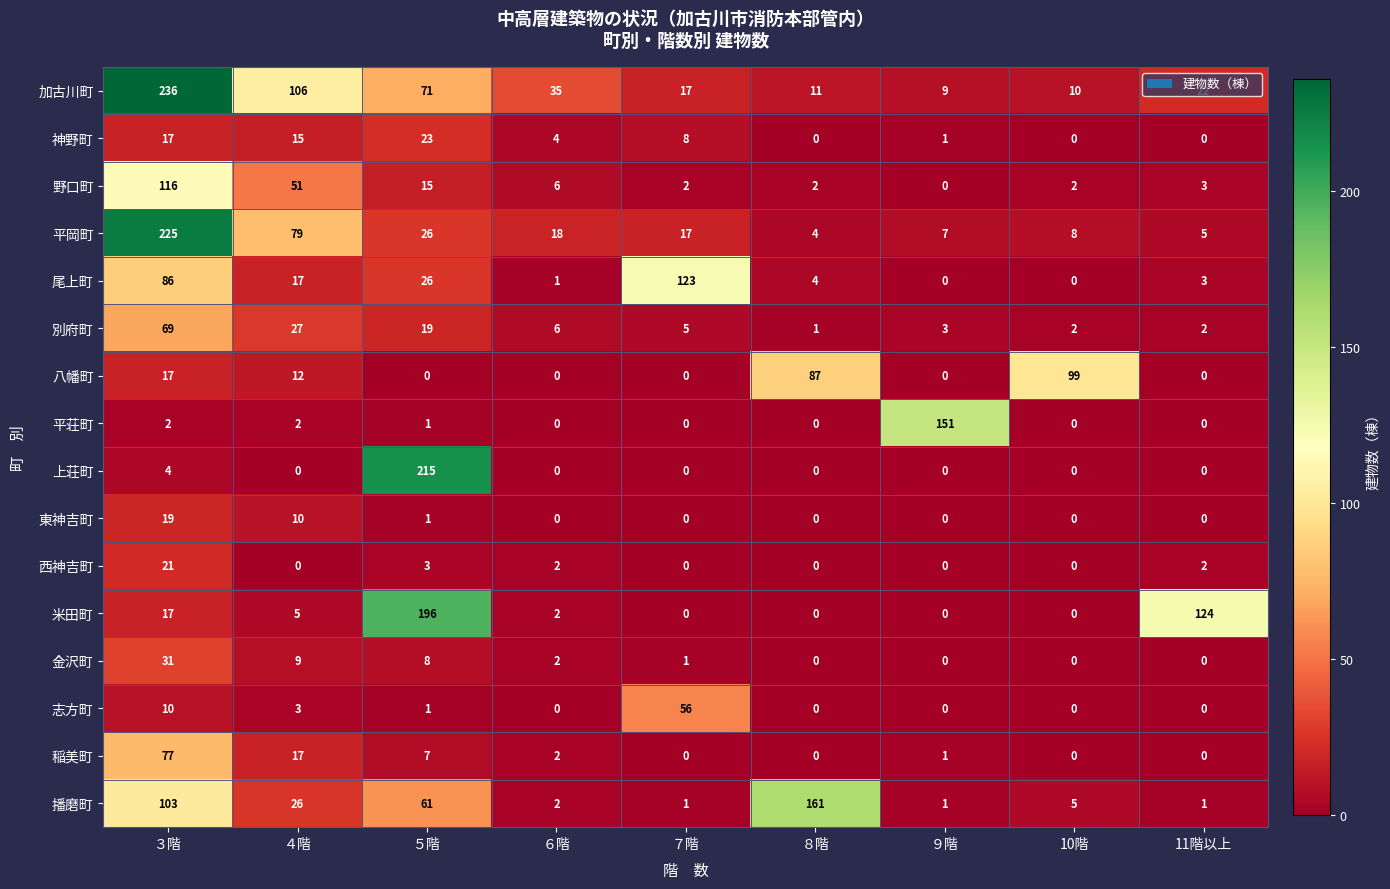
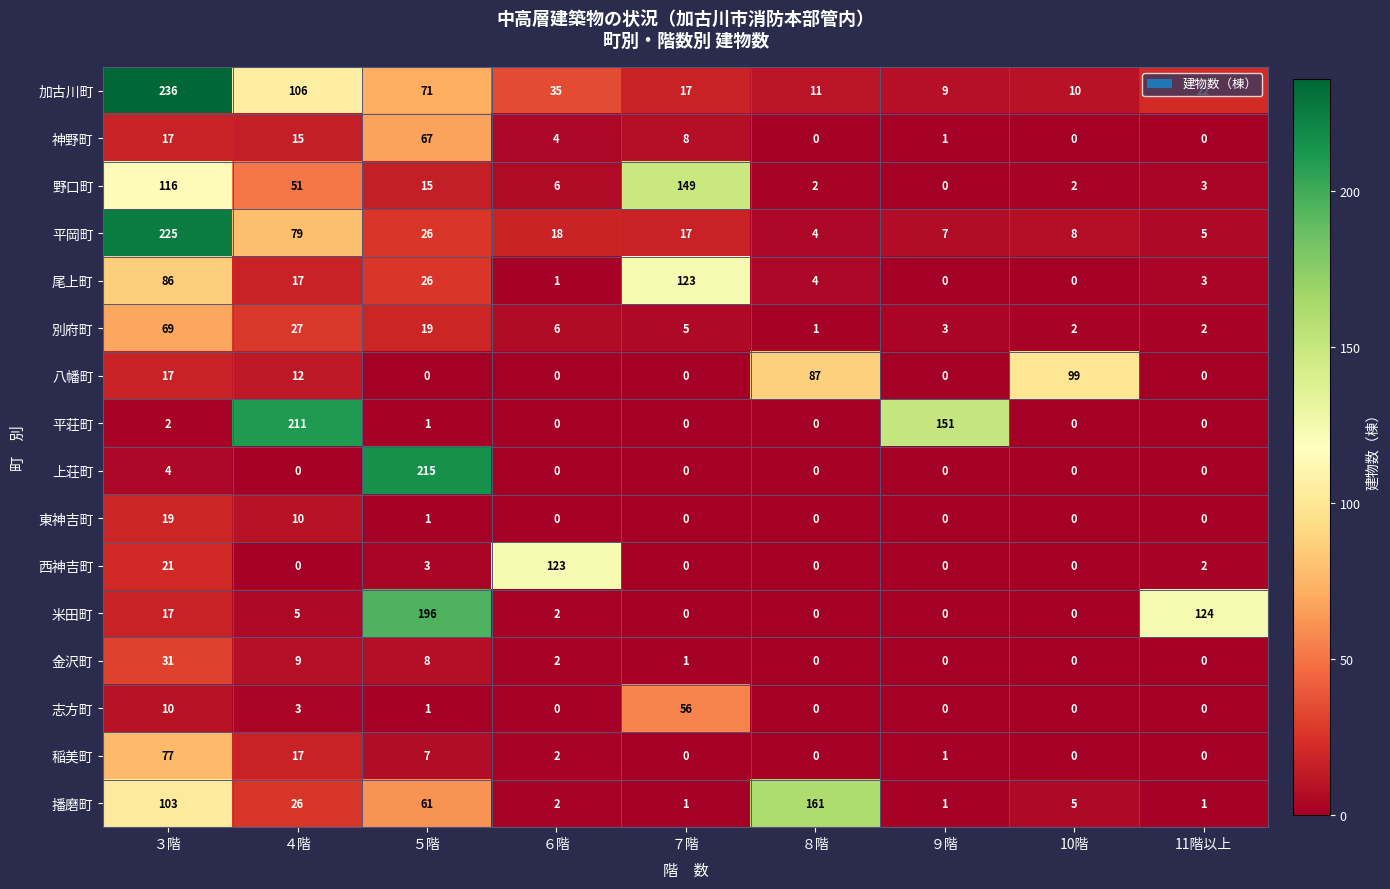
神野町, ５階: 23 -> 67
野口町, ７階: 2 -> 149
平荘町, ４階: 2 -> 211
西神吉町, ６階: 2 -> 123
